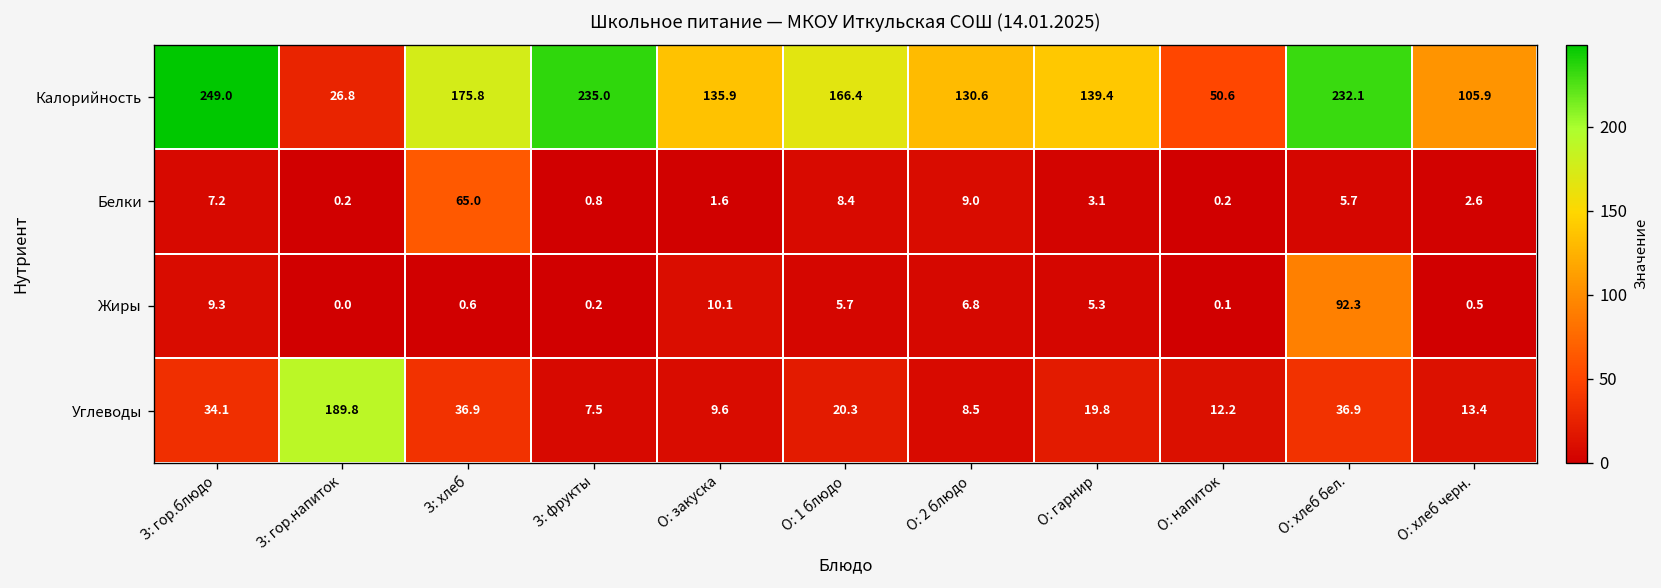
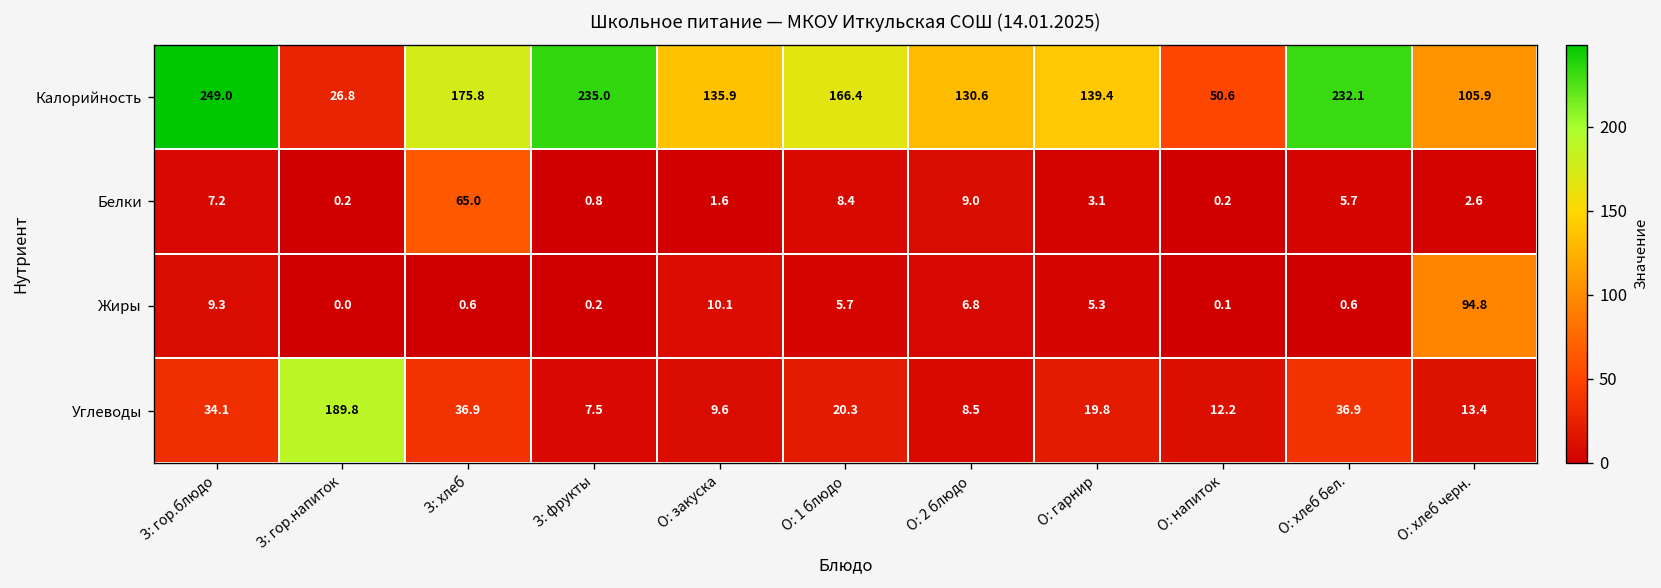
Жиры, О: хлеб бел.: 92.3 -> 0.6
Жиры, О: хлеб черн.: 0.5 -> 94.8
